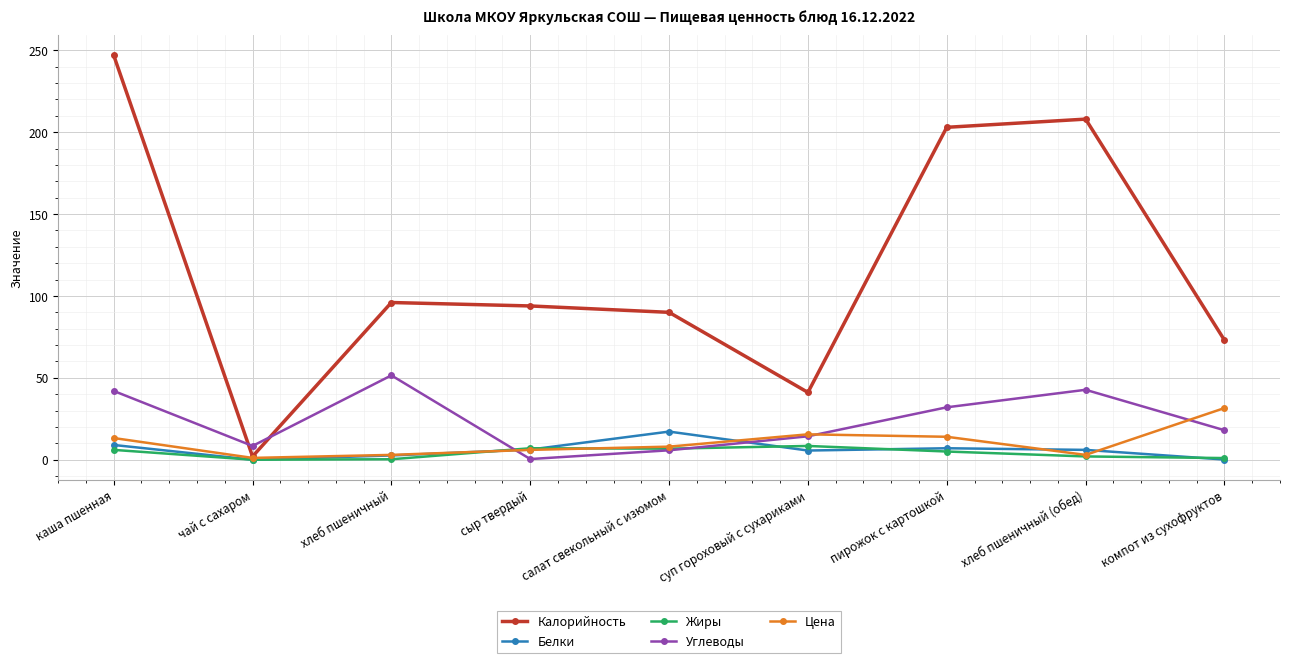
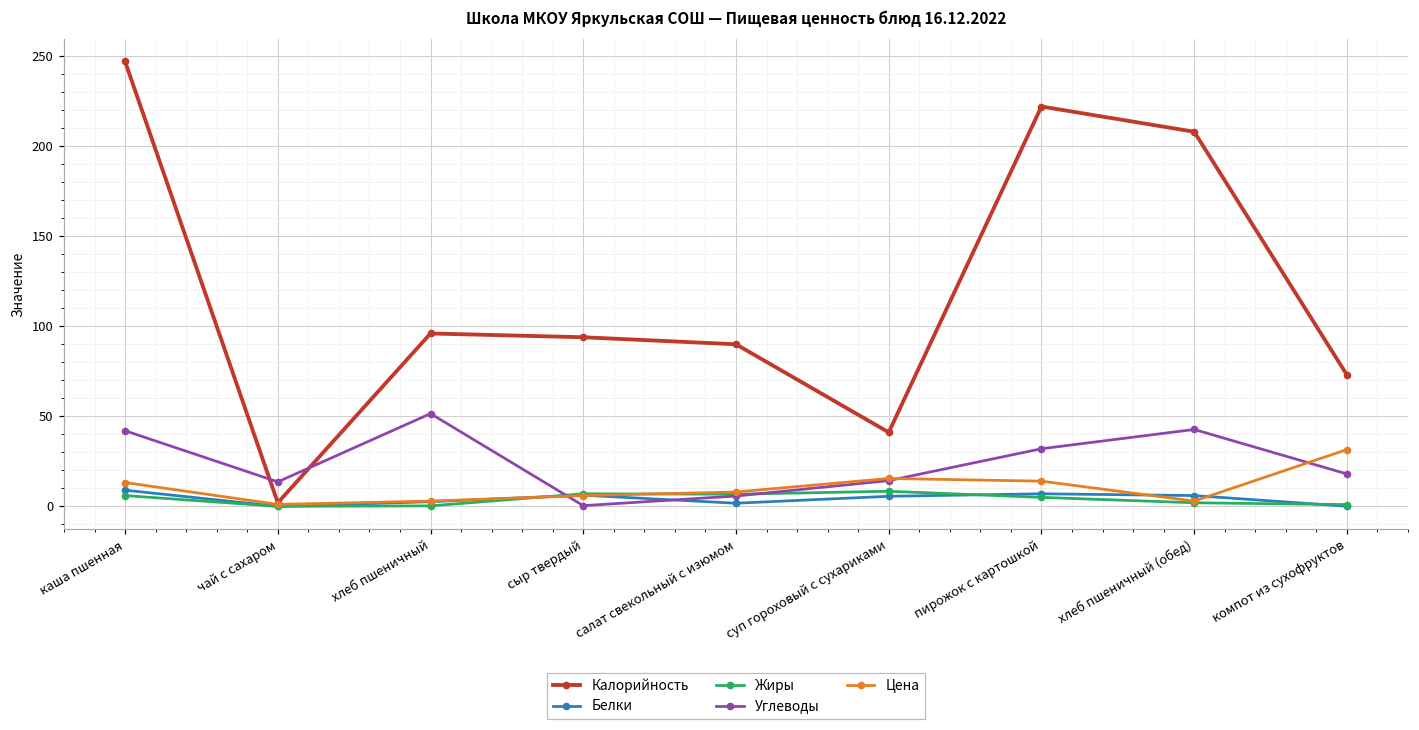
Углеводы, чай с сахаром: 8 -> 14
Белки, салат свекольный с изюмом: 17 -> 2
Калорийность, пирожок с картошкой: 203 -> 222
